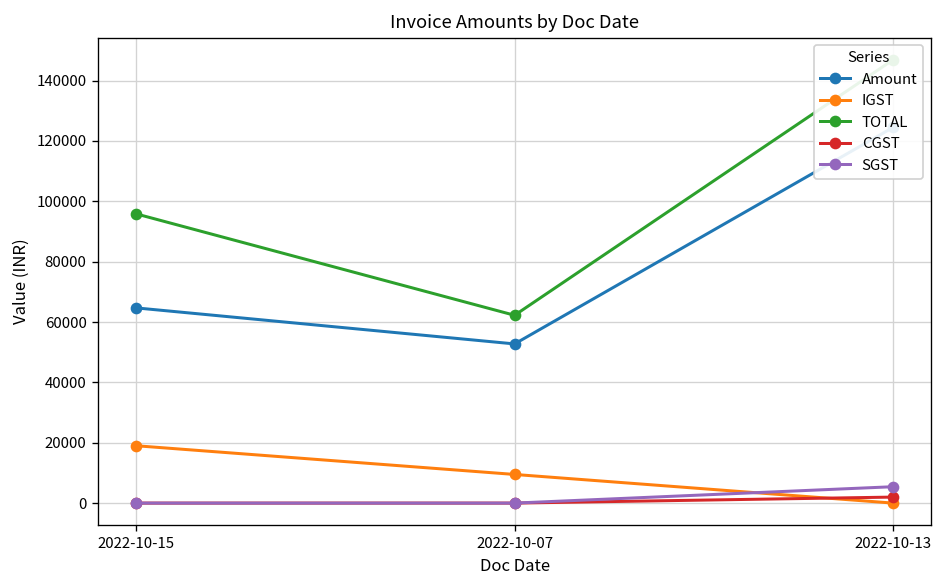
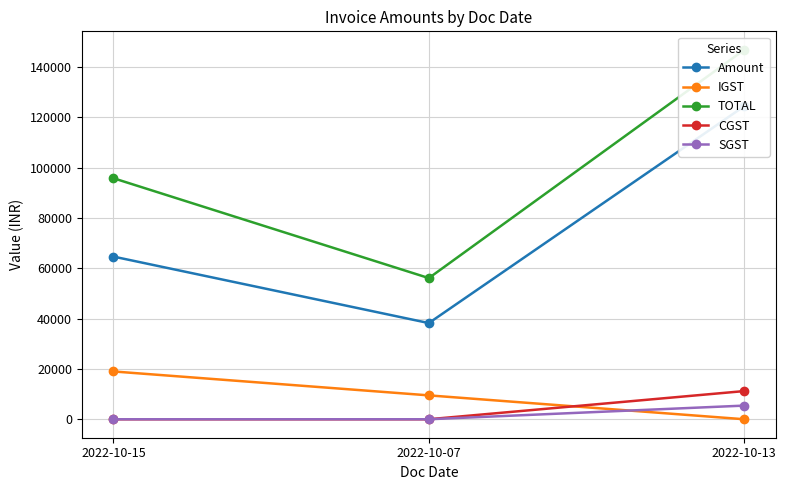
Amount, 2022-10-07: 53000 -> 38000
TOTAL, 2022-10-07: 62000 -> 56000
CGST, 2022-10-13: 2000 -> 11000
